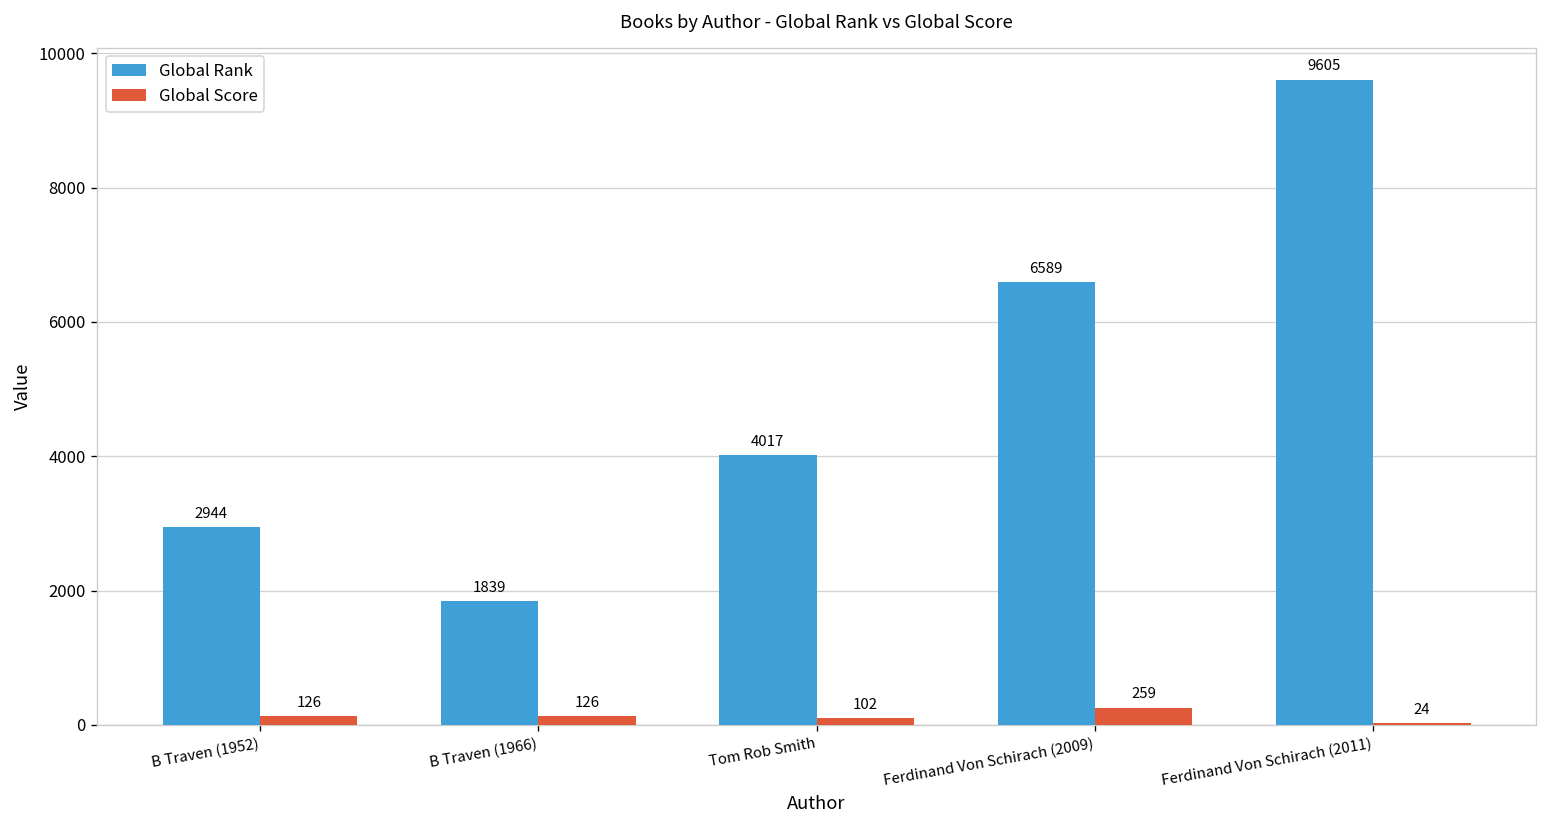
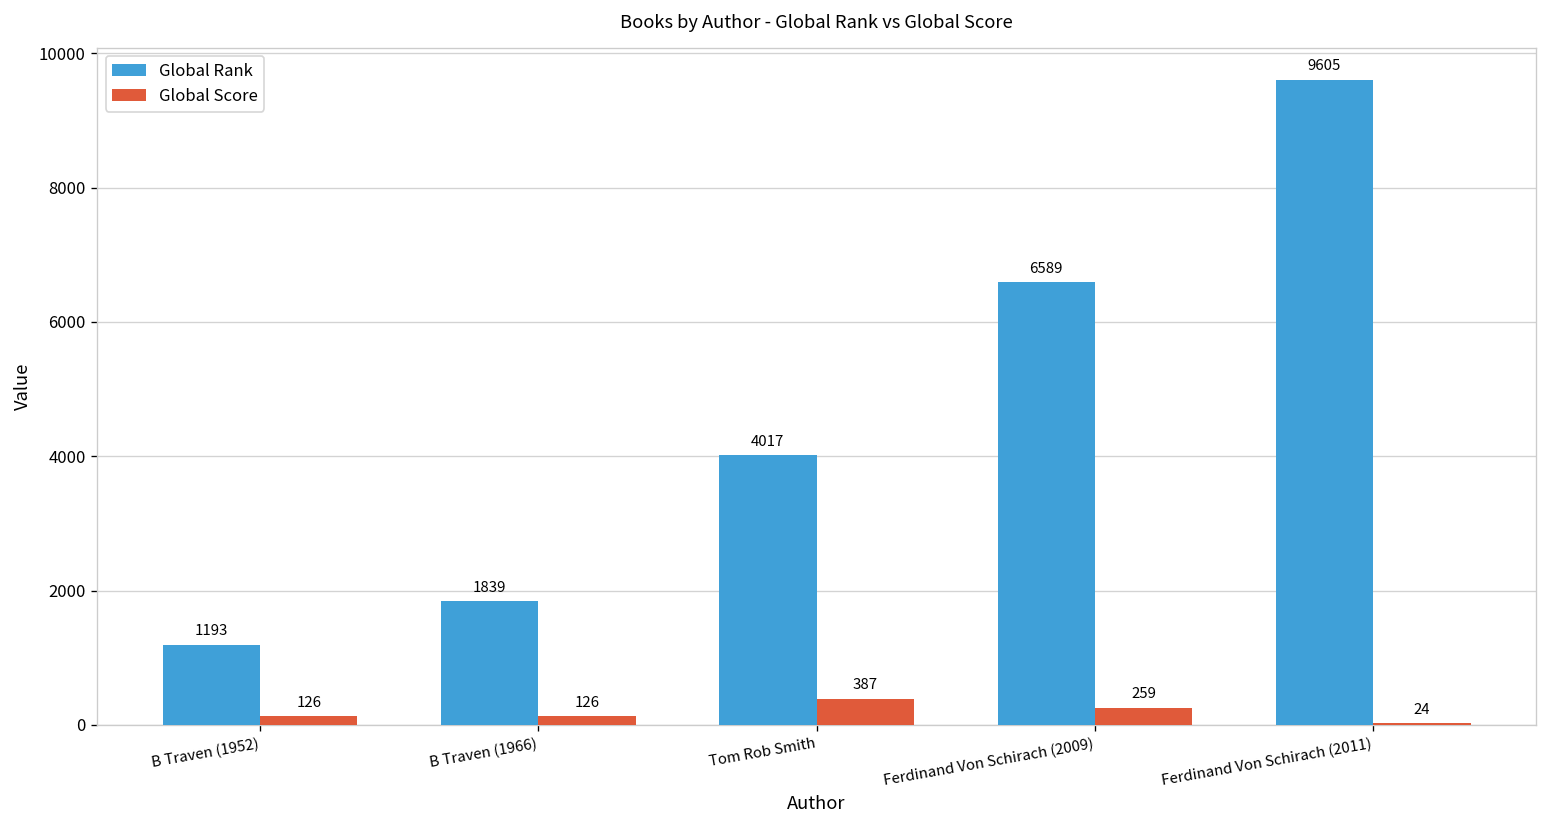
Global Rank, B Traven (1952): 2944 -> 1193
Global Score, Tom Rob Smith: 102 -> 387
